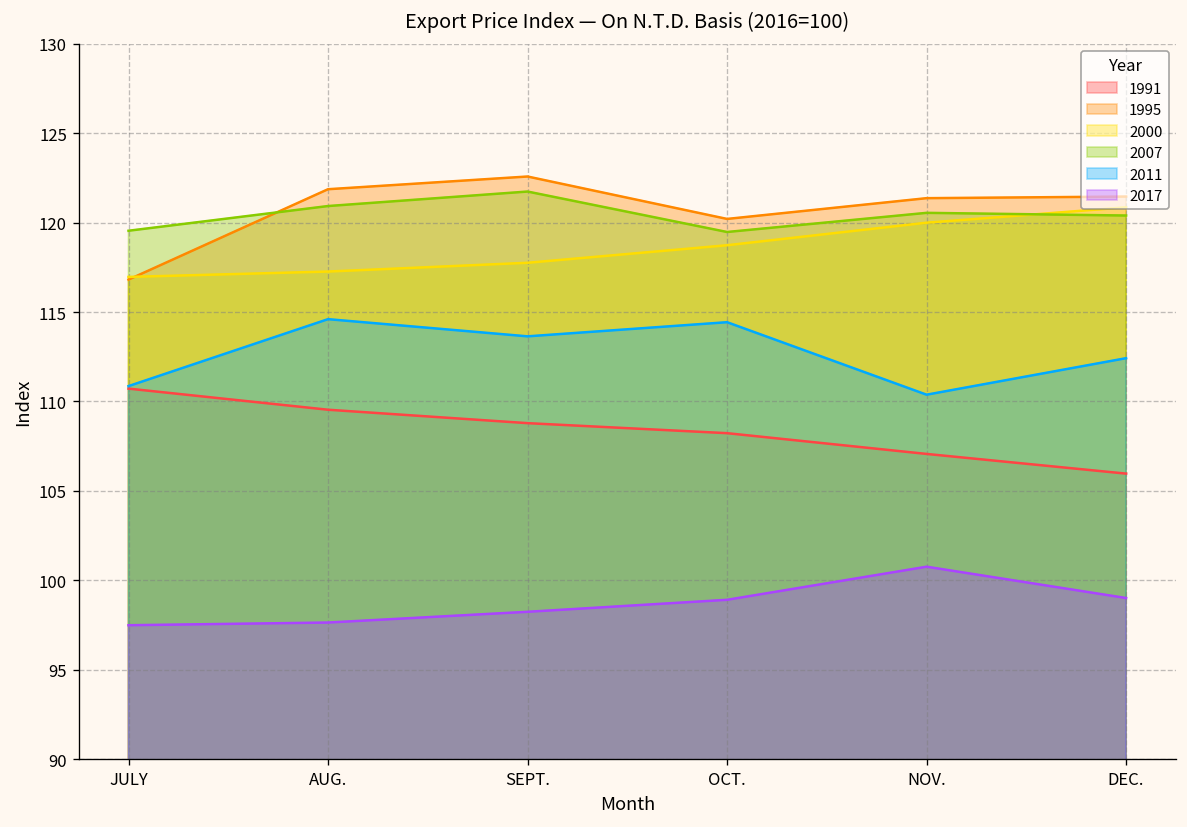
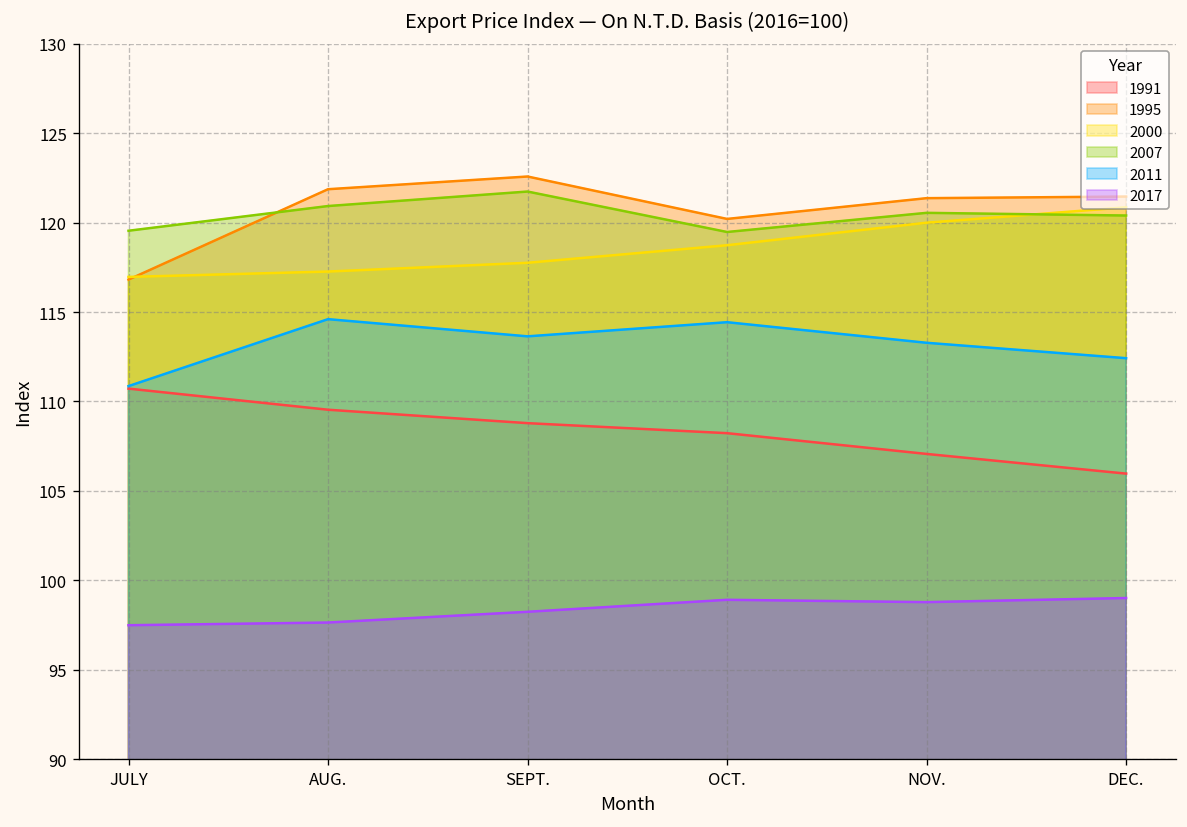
2011, NOV.: 110.4 -> 113.3
2017, NOV.: 100.8 -> 98.8
